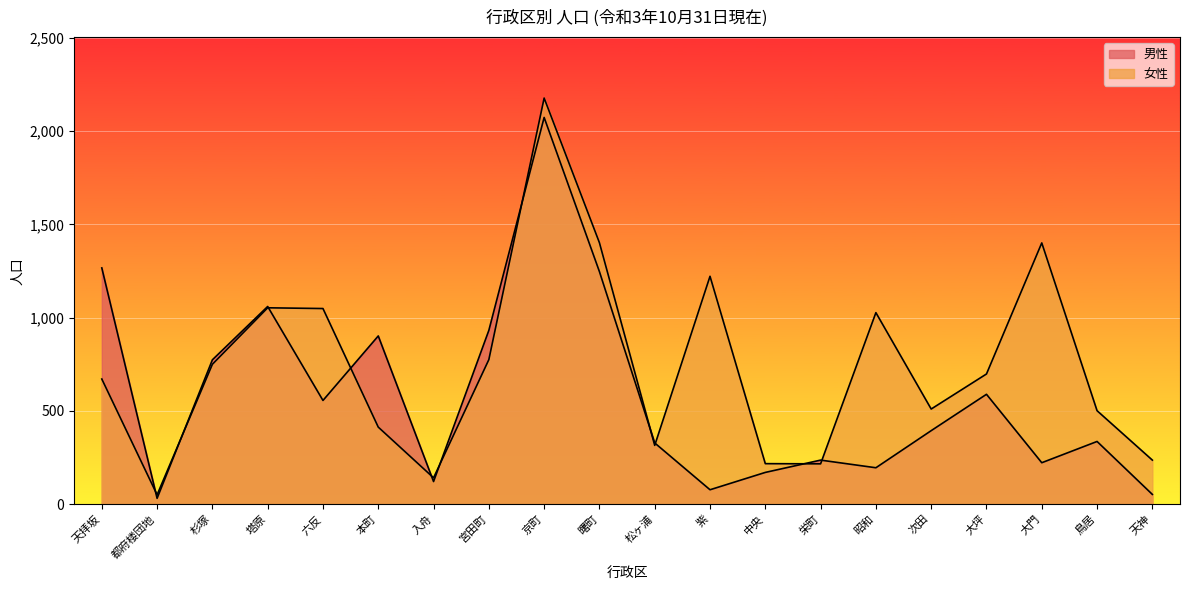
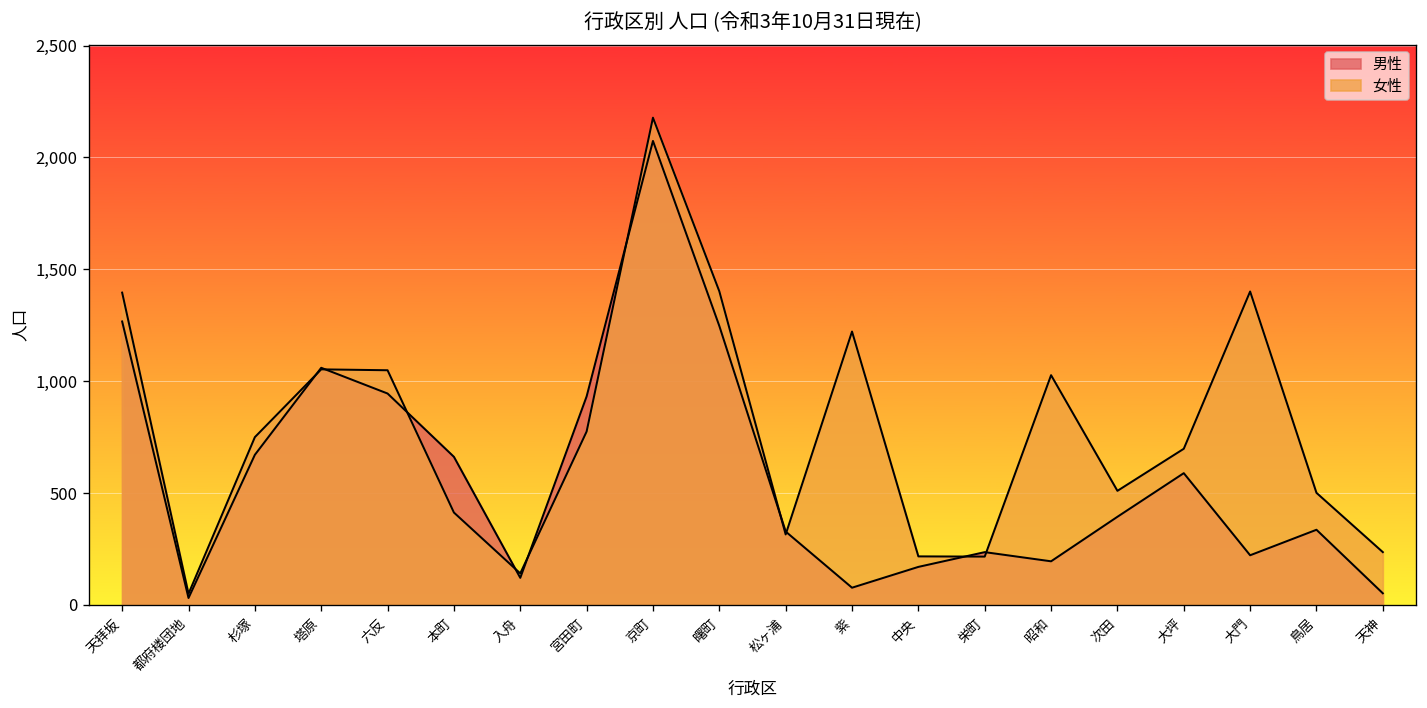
女性, 天拝坂: 670 -> 1,400
男性, 杉塚: 770 -> 670
男性, 六反: 560 -> 950
男性, 本町: 900 -> 660
